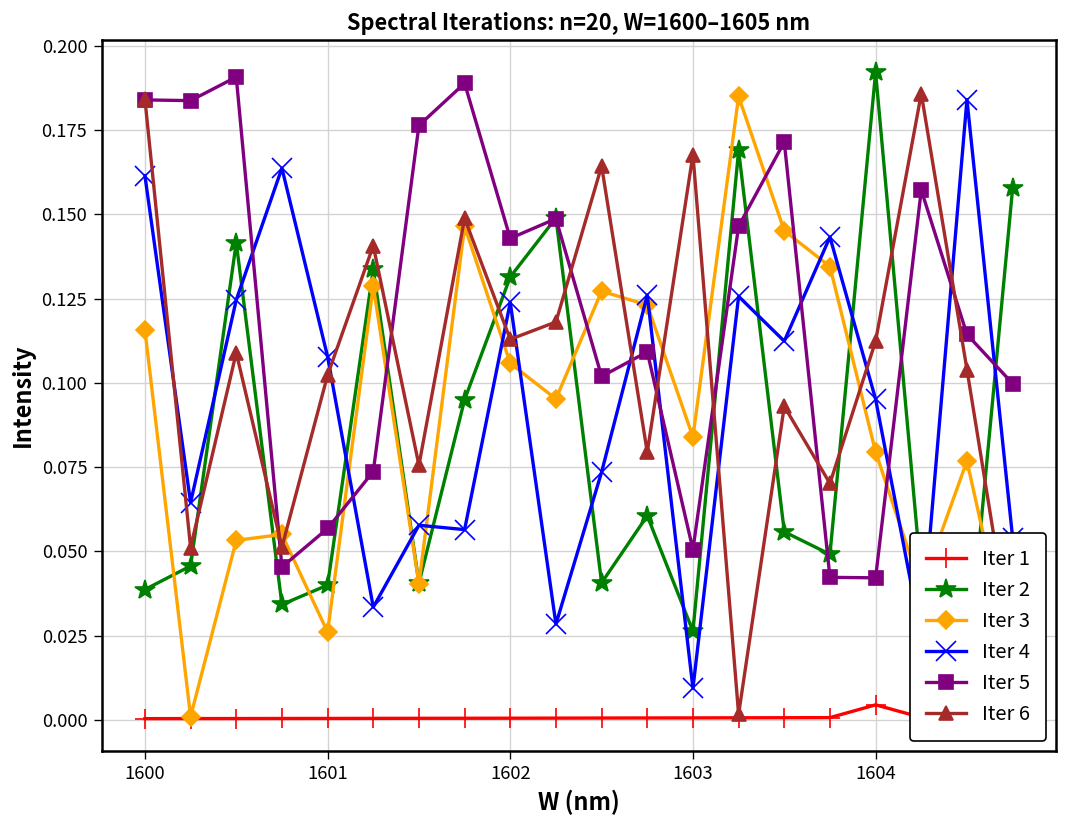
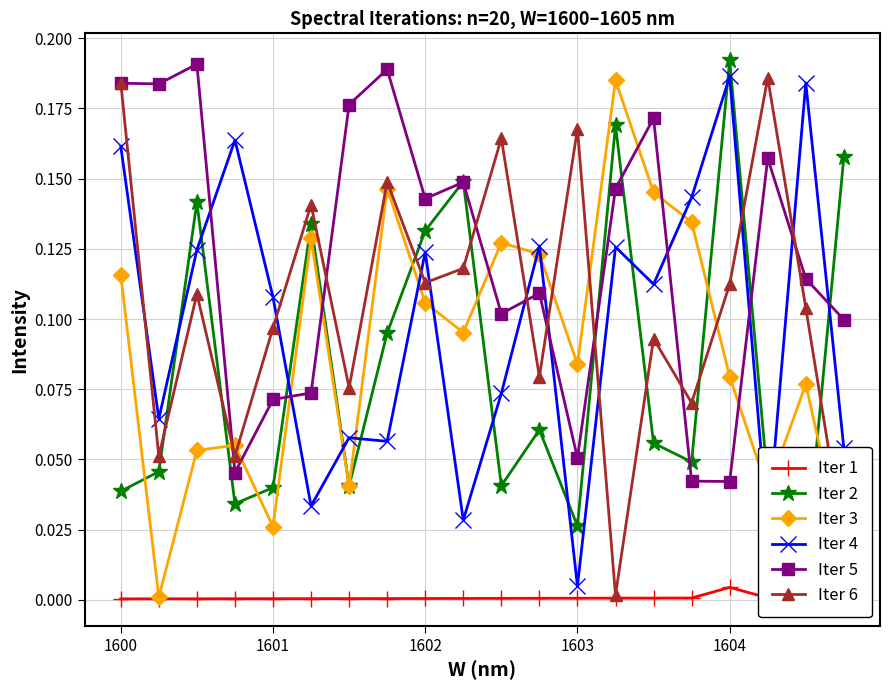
Iter 5, 1601: 0.057 -> 0.071
Iter 6, 1601: 0.102 -> 0.097
Iter 4, 1603: 0.009 -> 0.005
Iter 4, 1604: 0.095 -> 0.186
